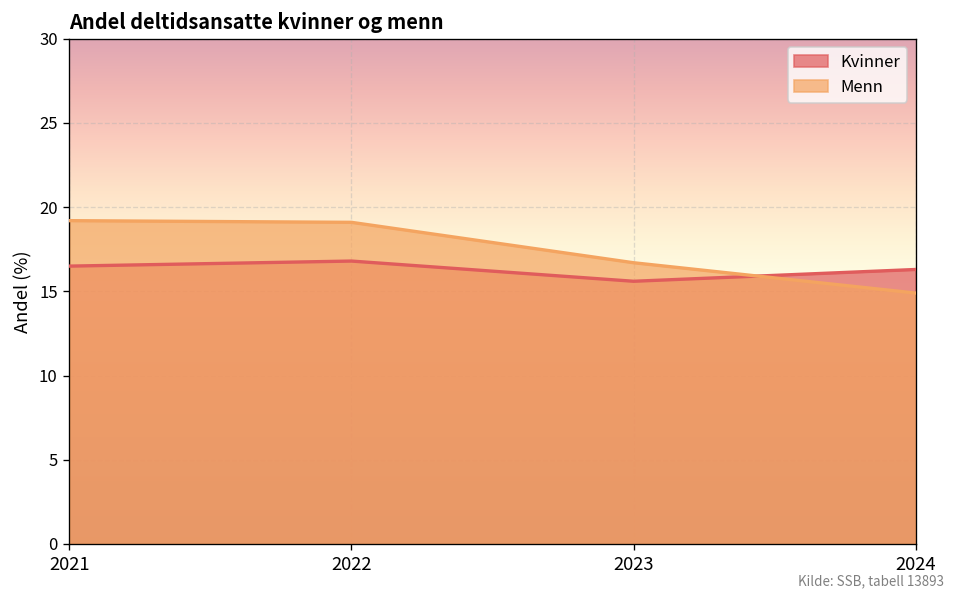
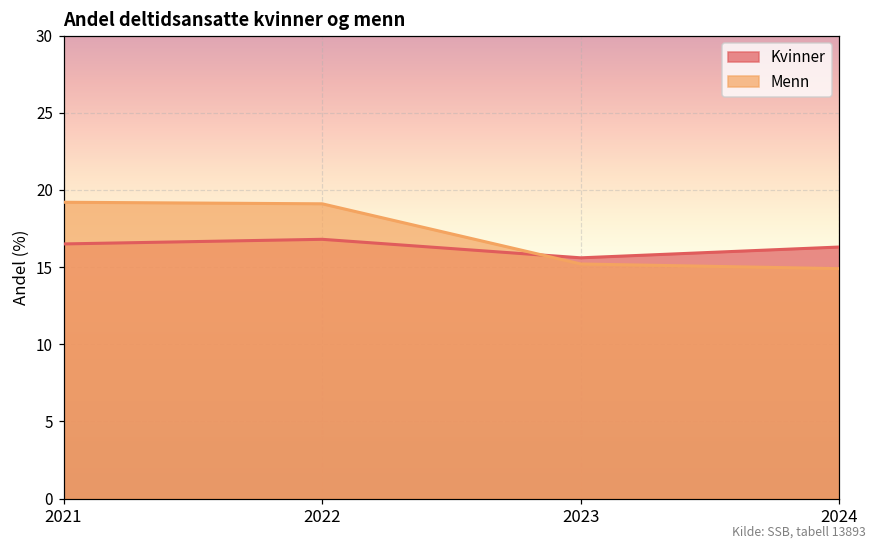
Menn, 2023: 16.7 -> 15.2
